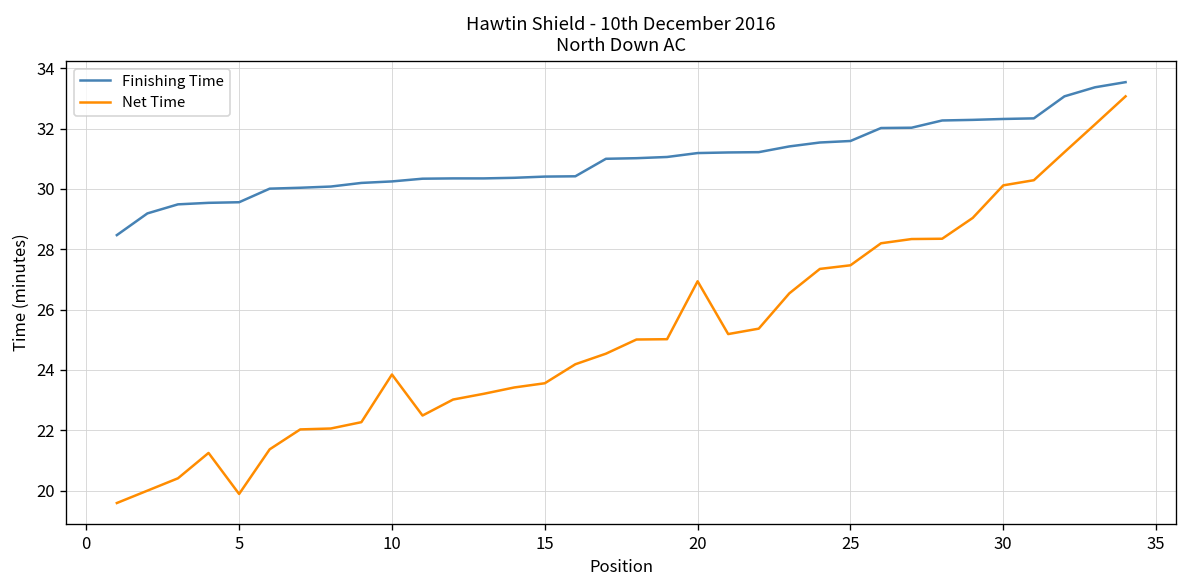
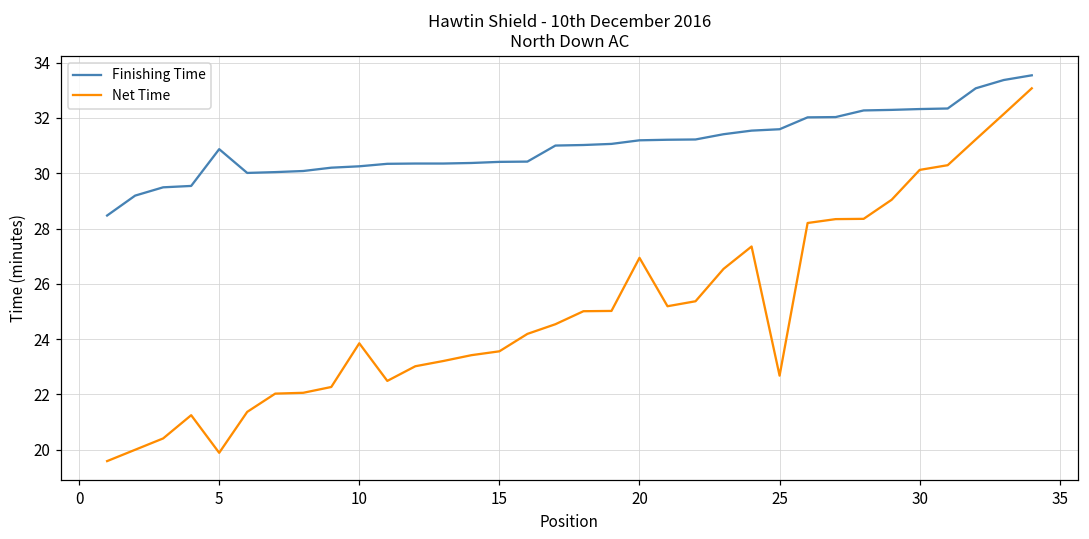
Finishing Time, 5: 29.6 -> 30.9
Net Time, 25: 27.5 -> 22.7
